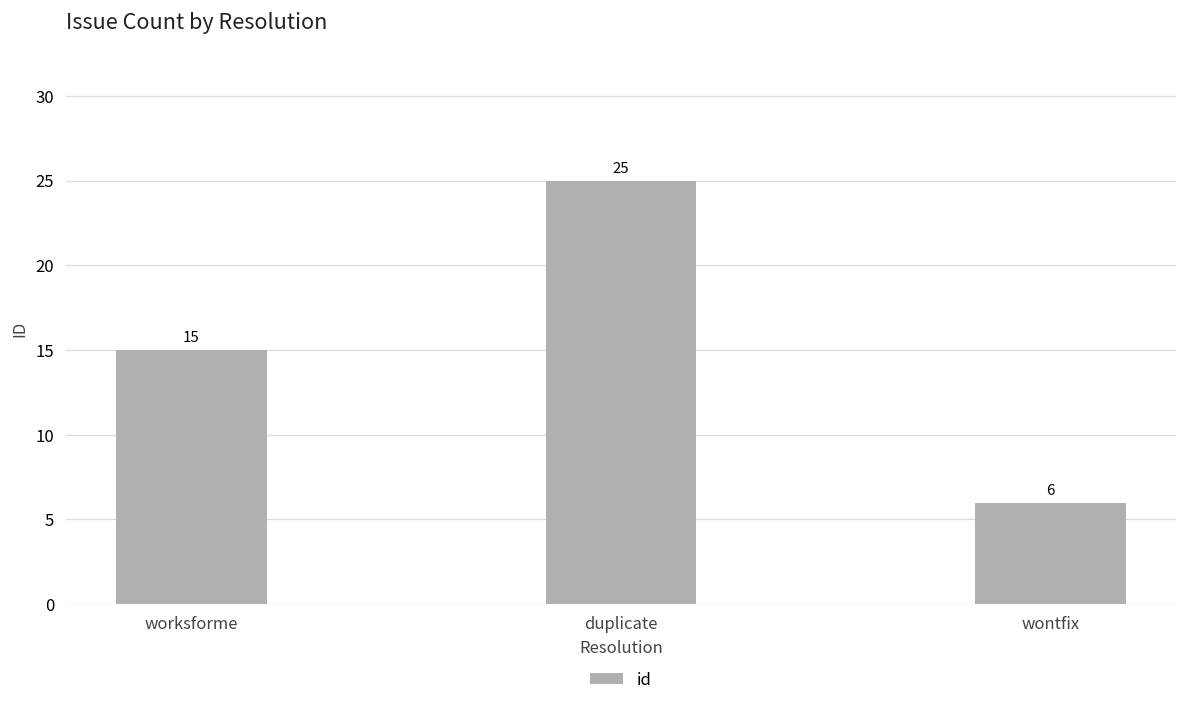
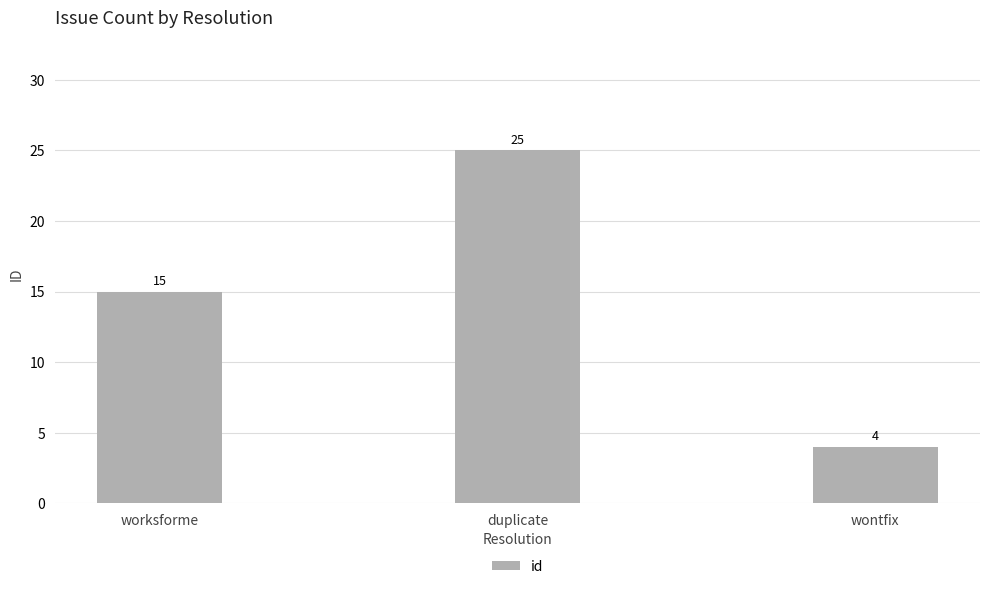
wontfix: 6 -> 4
